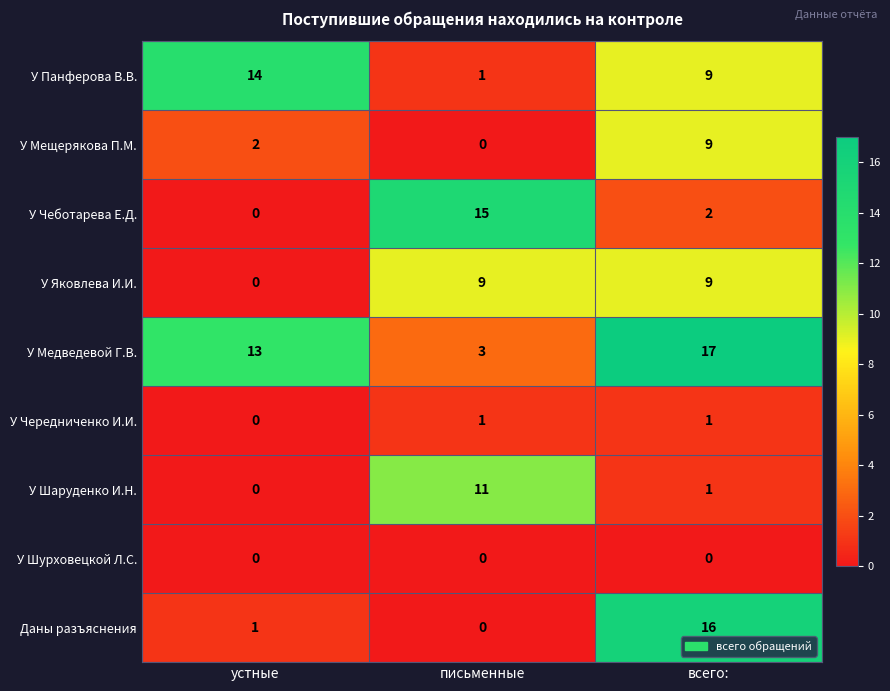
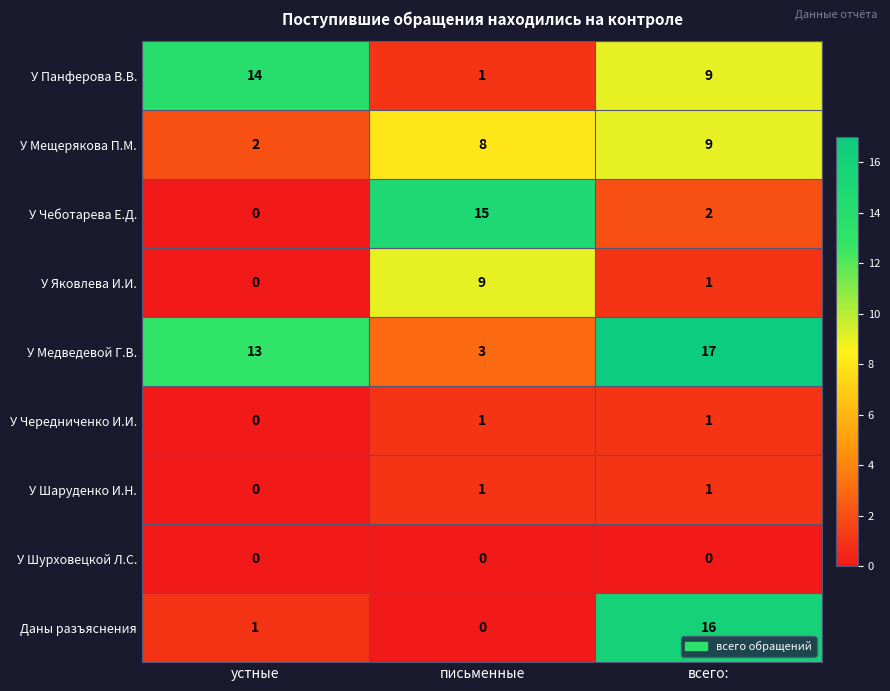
У Мещерякова П.М., письменные: 0 -> 8
У Яковлева И.И., всего:: 9 -> 1
У Шаруденко И.Н., письменные: 11 -> 1
